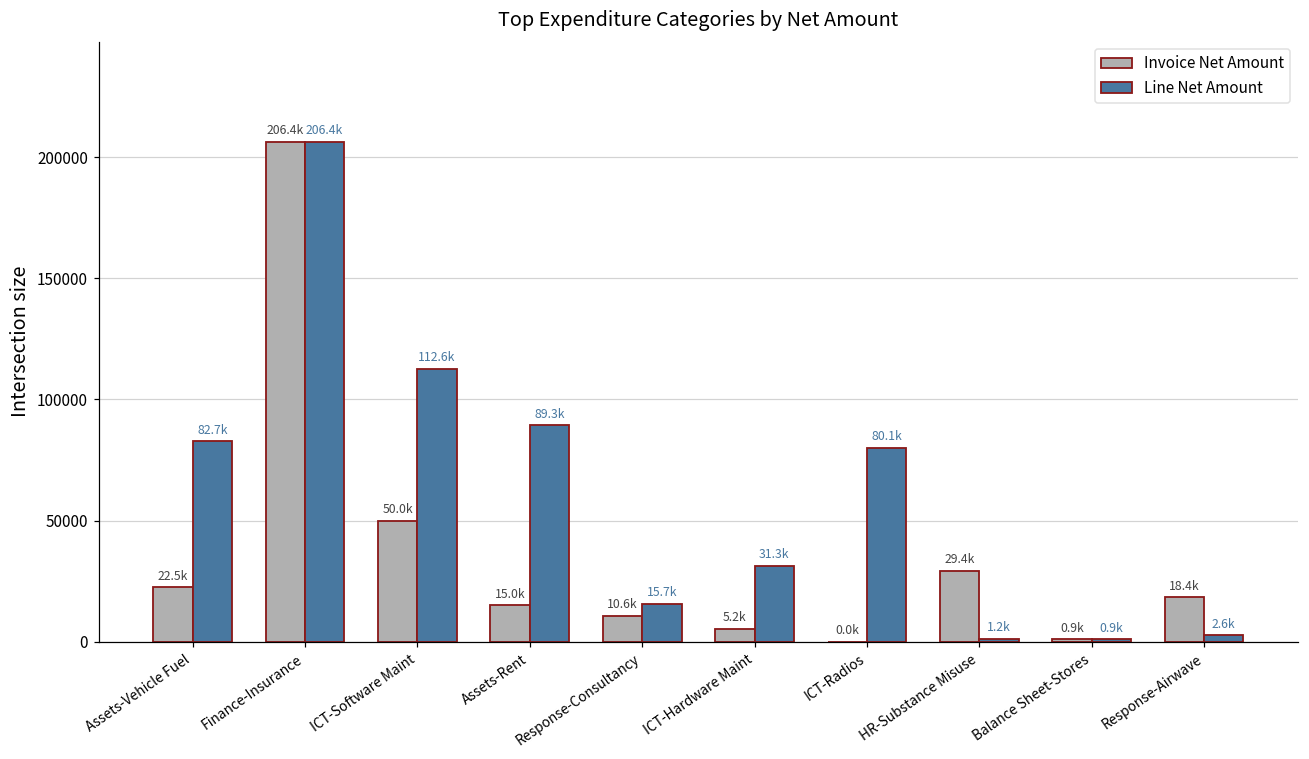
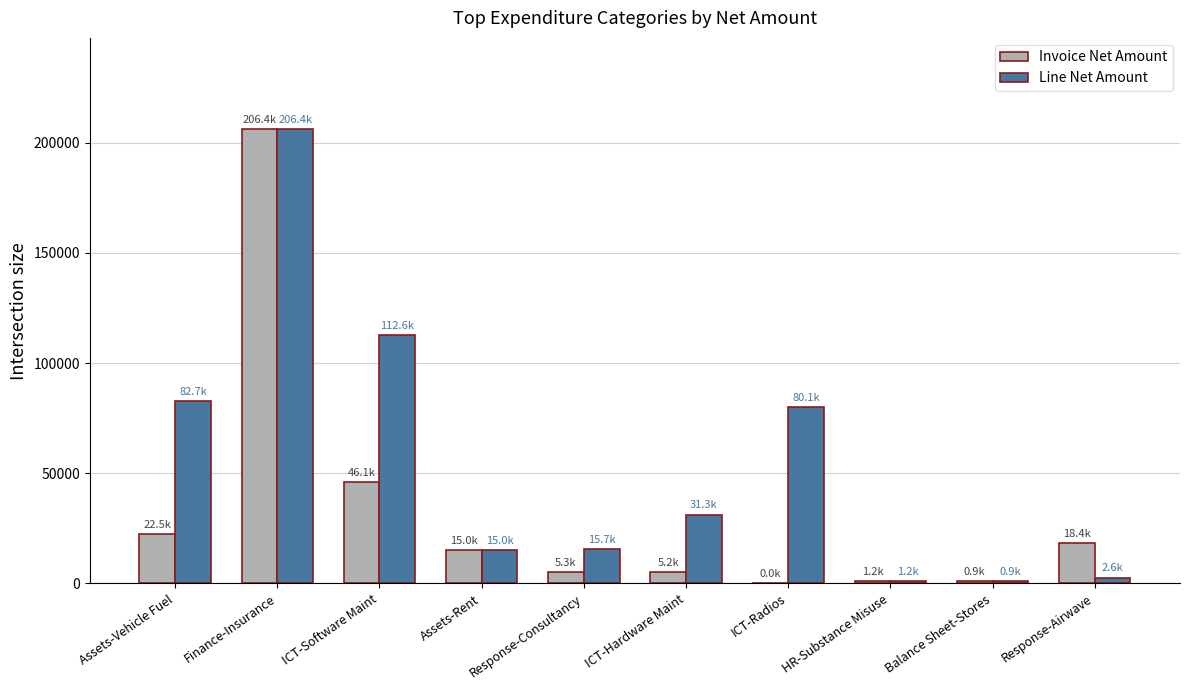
Invoice Net Amount, ICT-Software Maint: 50.0k -> 46.1k
Line Net Amount, Assets-Rent: 89.3k -> 15.0k
Invoice Net Amount, Response-Consultancy: 10.6k -> 5.3k
Invoice Net Amount, HR-Substance Misuse: 29.4k -> 1.2k
